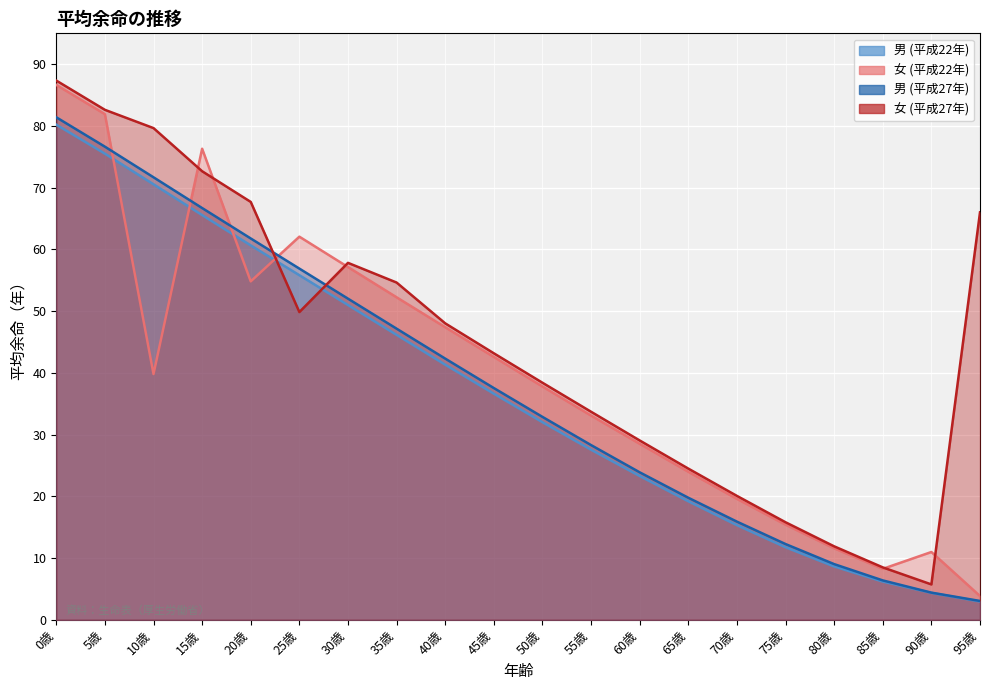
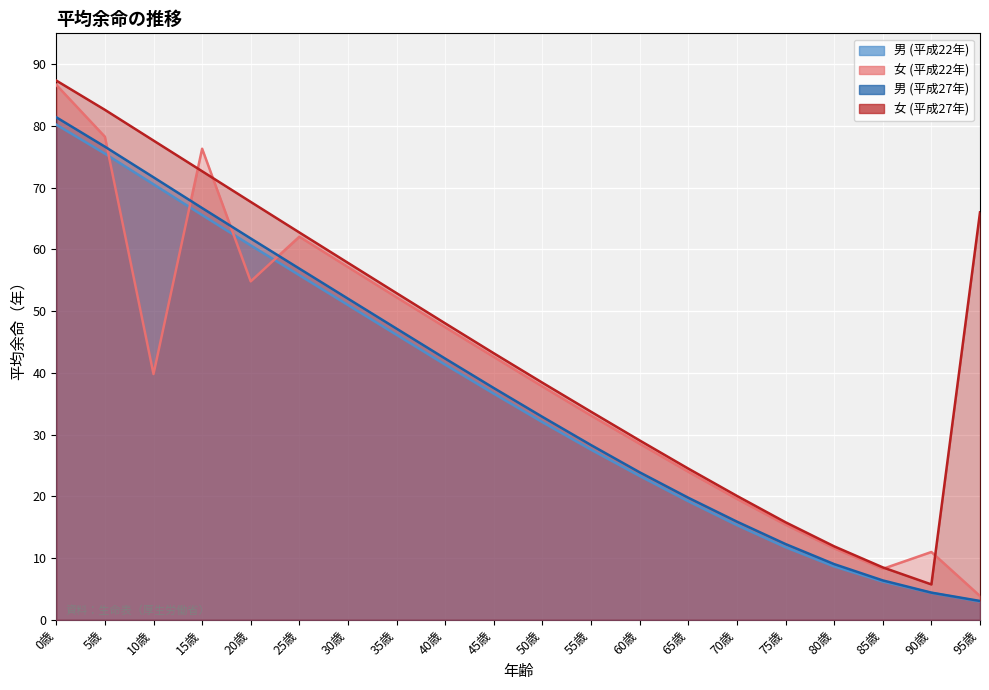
女 (平成22年), 5歳: 82 -> 78
女 (平成27年), 10歳: 80 -> 78
女 (平成27年), 25歳: 50 -> 63
女 (平成27年), 35歳: 55 -> 53
